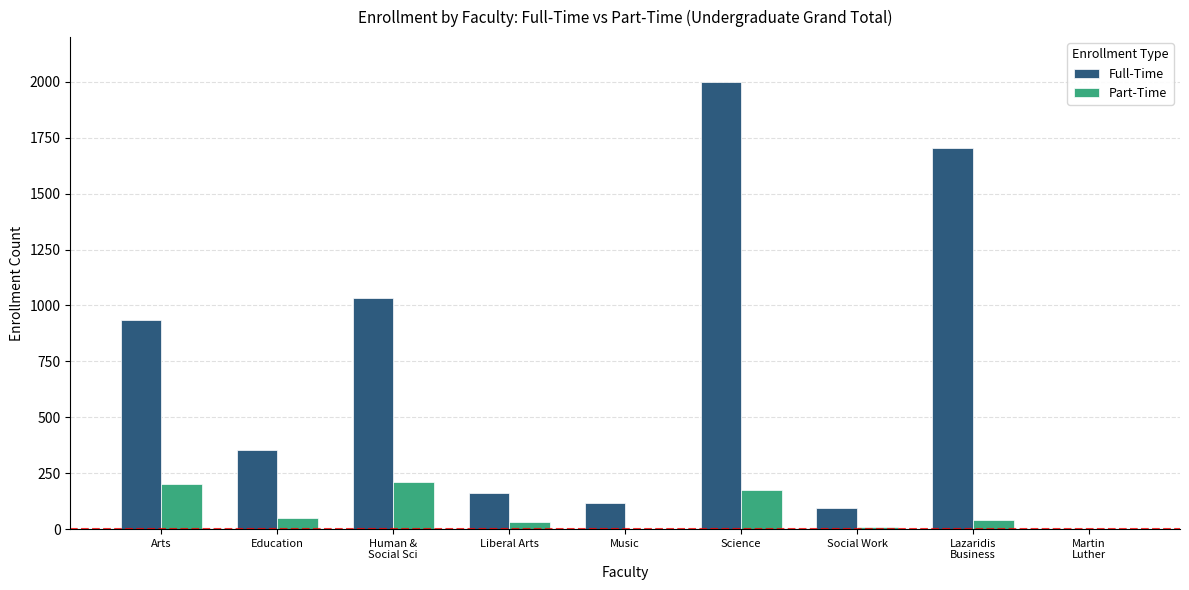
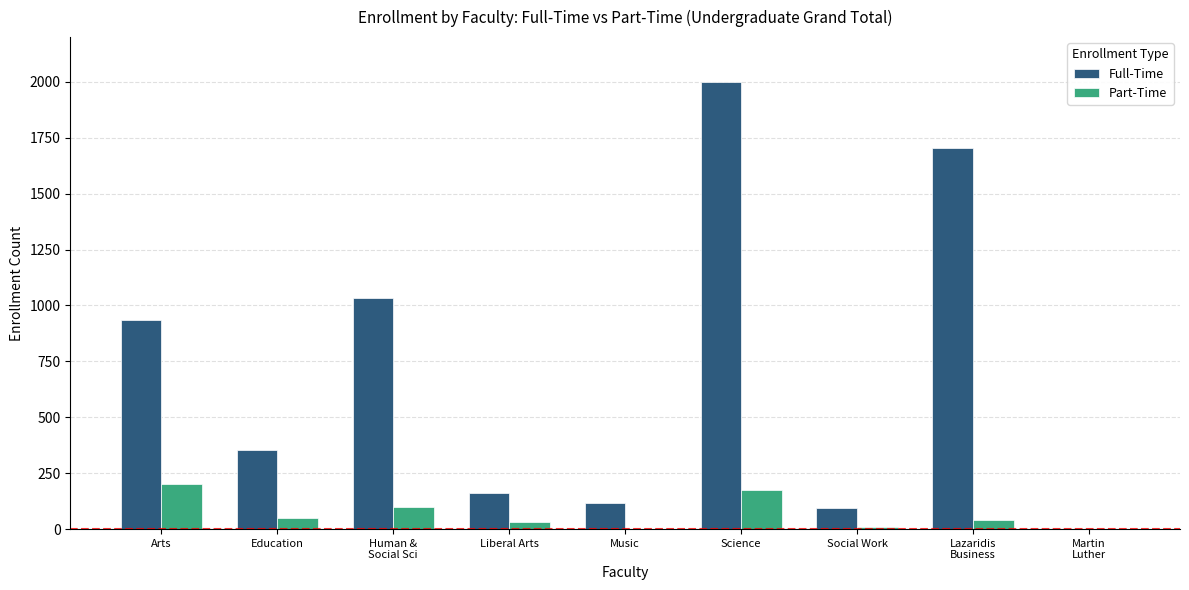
Part-Time, Human & Social Sci: 210 -> 100
